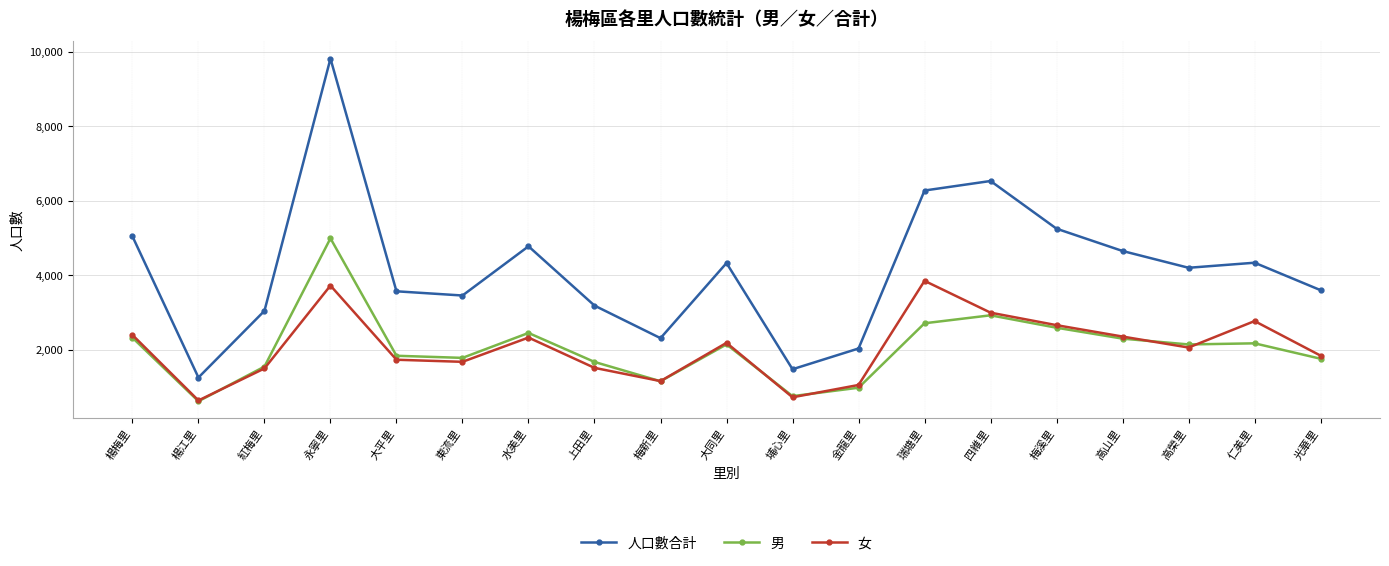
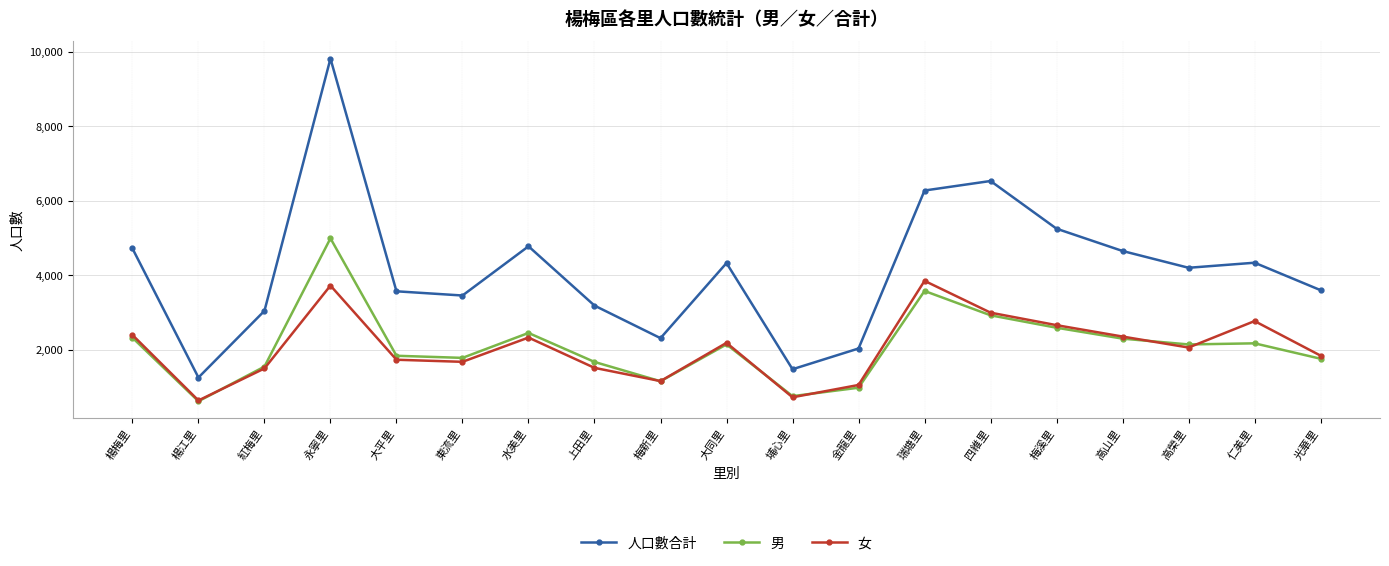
人口數合計, 楊梅里: 5,000 -> 4,700
男, 瑞塘里: 2,700 -> 3,600
